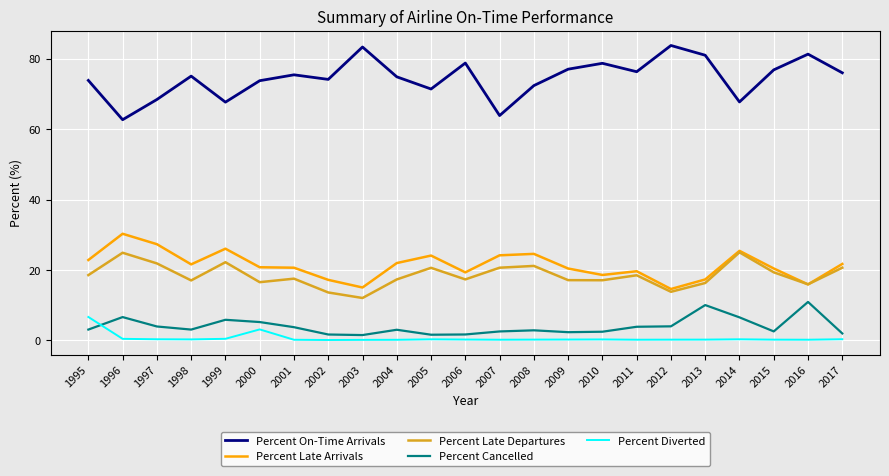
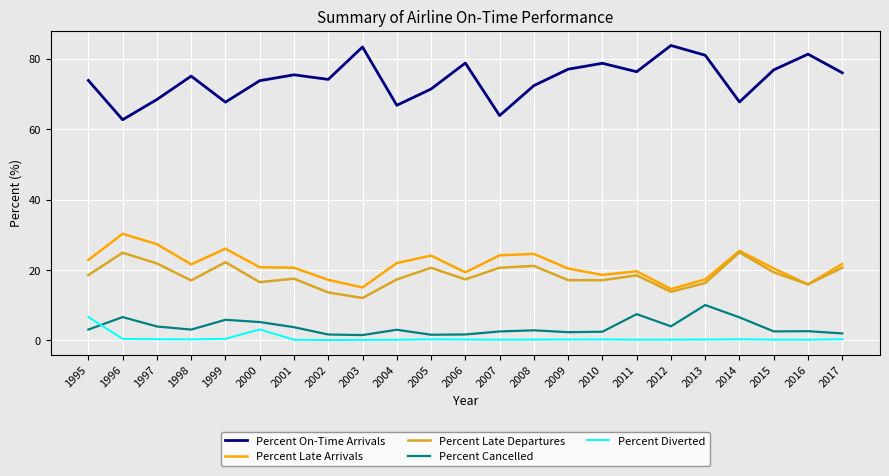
Percent On-Time Arrivals, 2004: 75 -> 67
Percent Cancelled, 2011: 4 -> 7
Percent Cancelled, 2016: 11 -> 3
